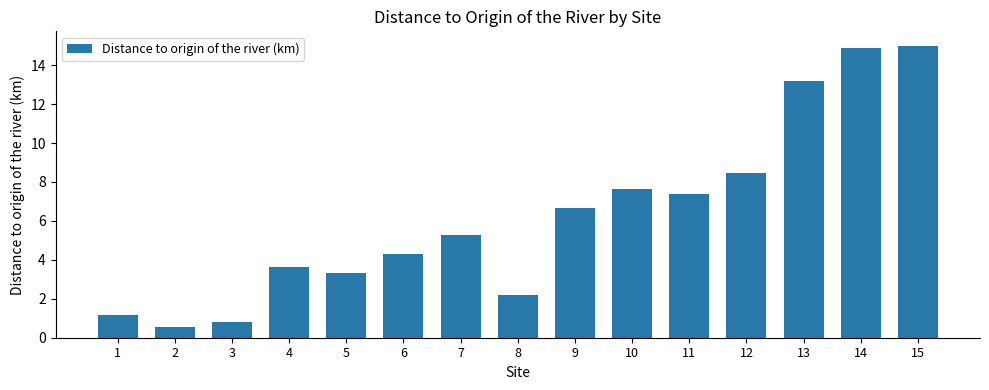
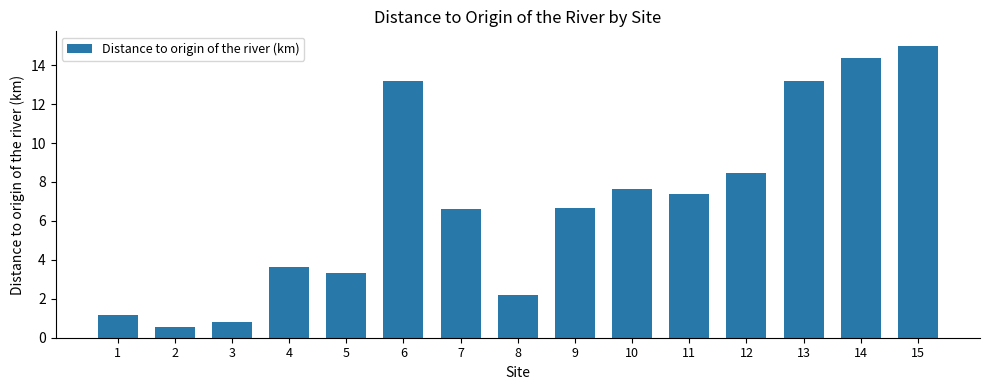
6: 4.3 -> 13.2
7: 5.3 -> 6.6
14: 14.9 -> 14.4
